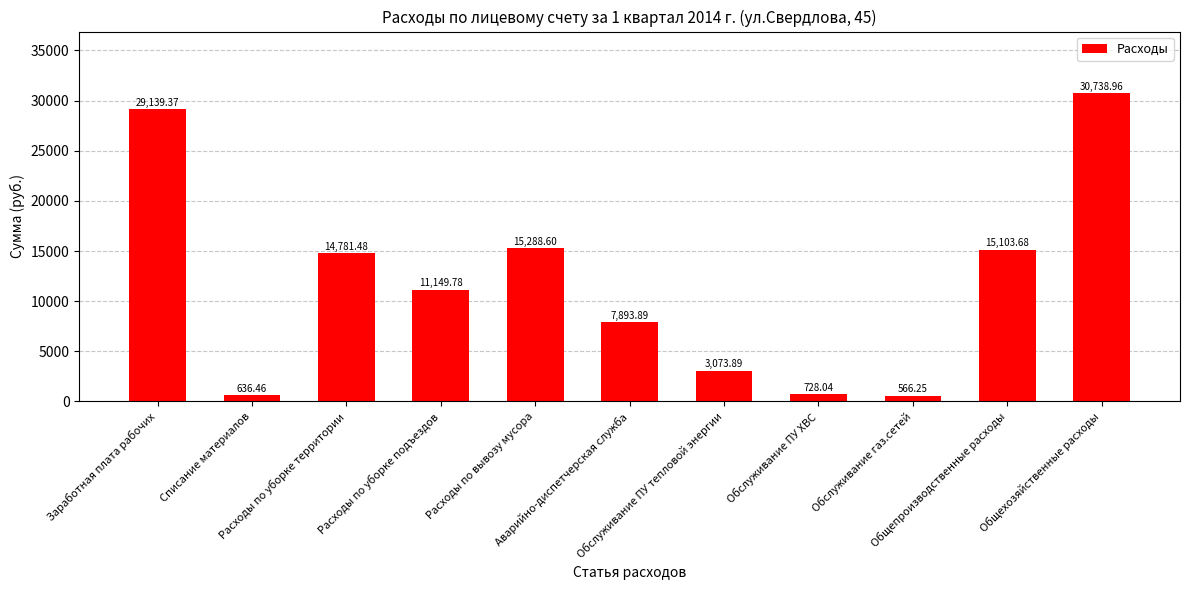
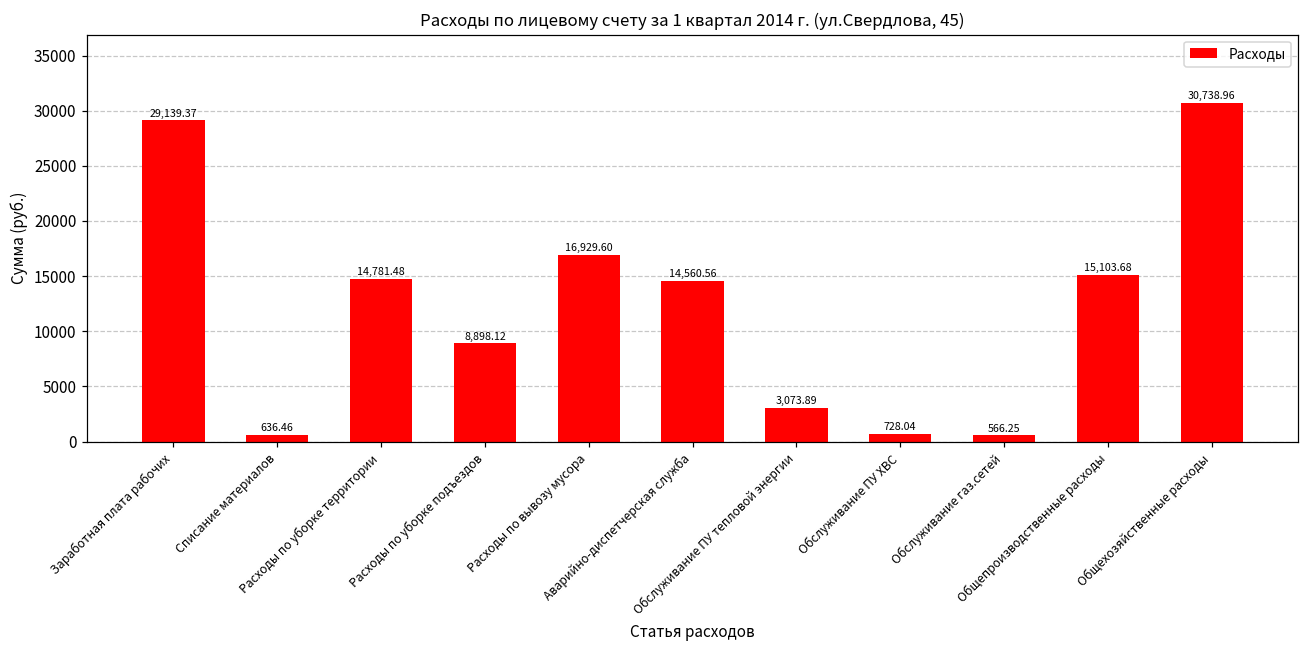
Расходы по уборке подъездов: 11,149.78 -> 8,898.12
Расходы по вывозу мусора: 15,288.60 -> 16,929.60
Аварийно-диспетчерская служба: 7,893.89 -> 14,560.56
